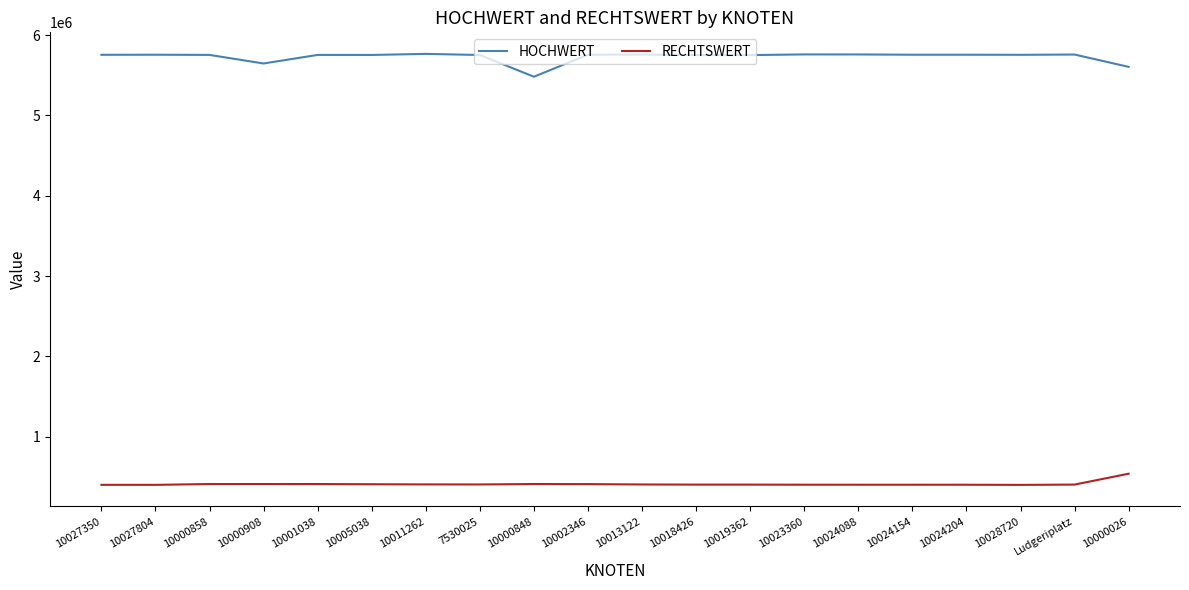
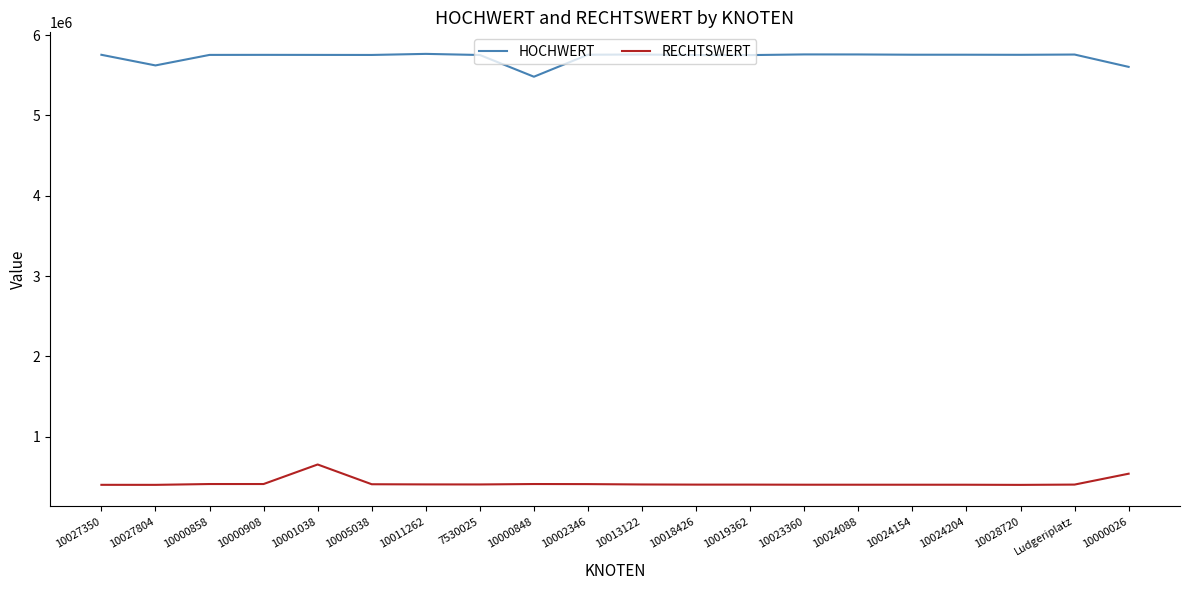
HOCHWERT, 10027804: 5800000 -> 5600000
HOCHWERT, 10000908: 5600000 -> 5800000
RECHTSWERT, 10001038: 400000 -> 700000
